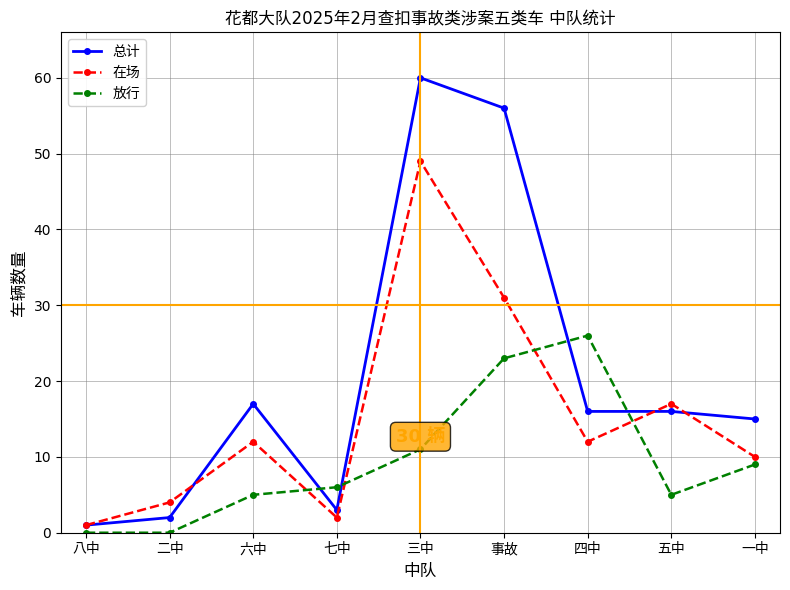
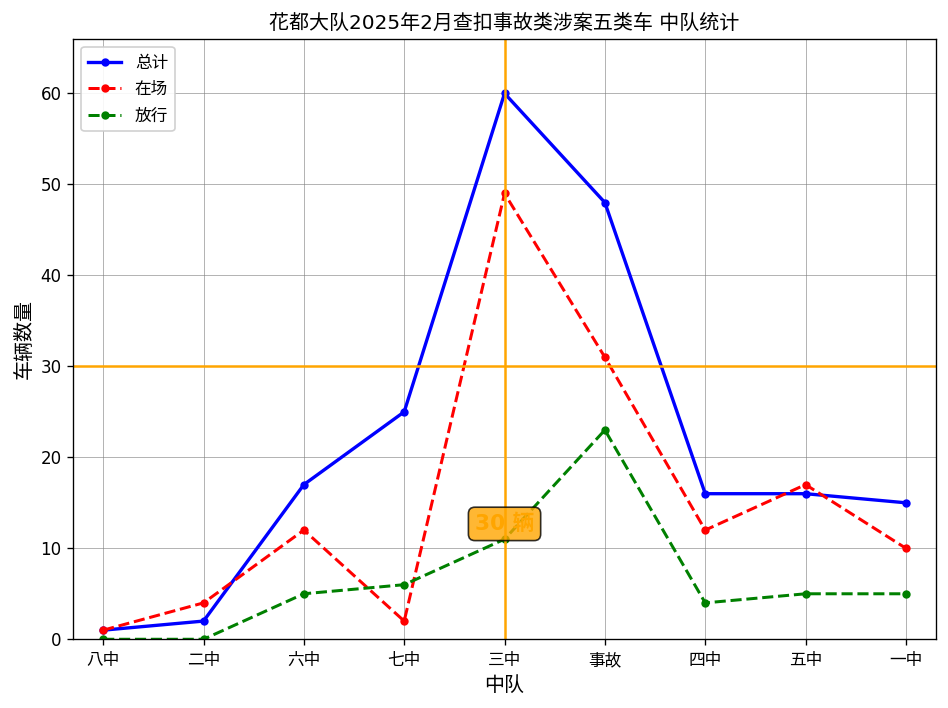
总计, 七中: 3 -> 25
总计, 事故: 56 -> 48
放行, 四中: 26 -> 4
放行, 一中: 9 -> 5
